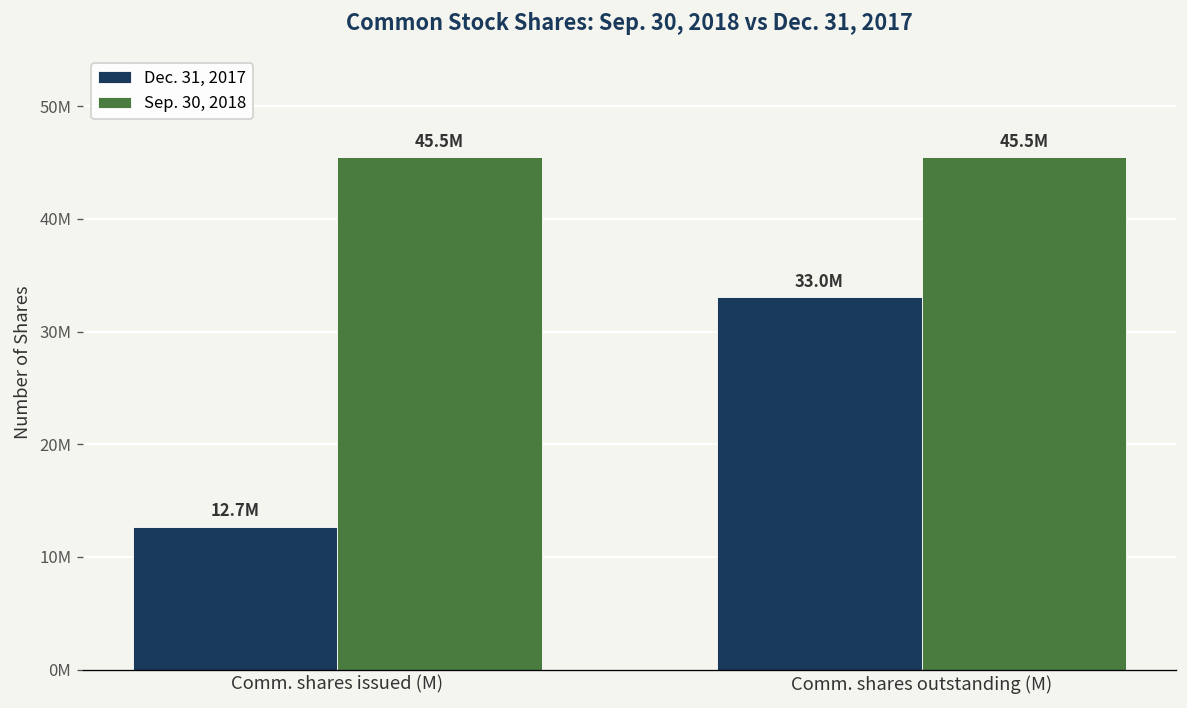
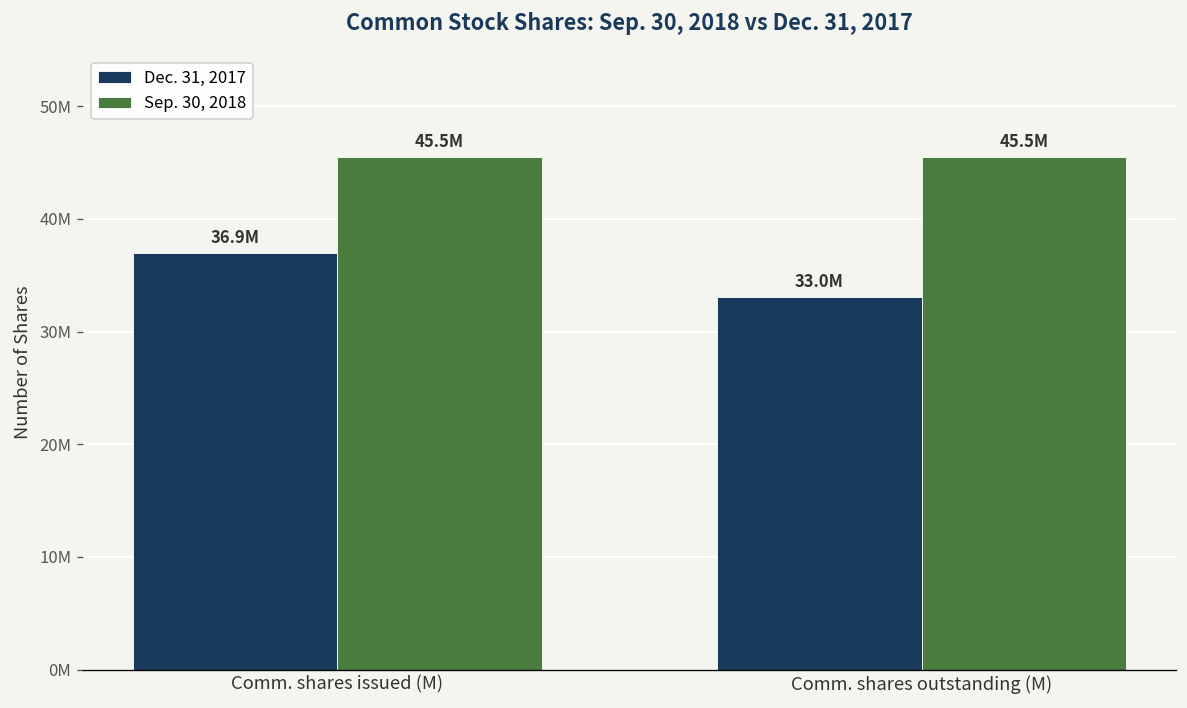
Dec. 31, 2017, Comm. shares issued (M): 12.7M -> 36.9M
